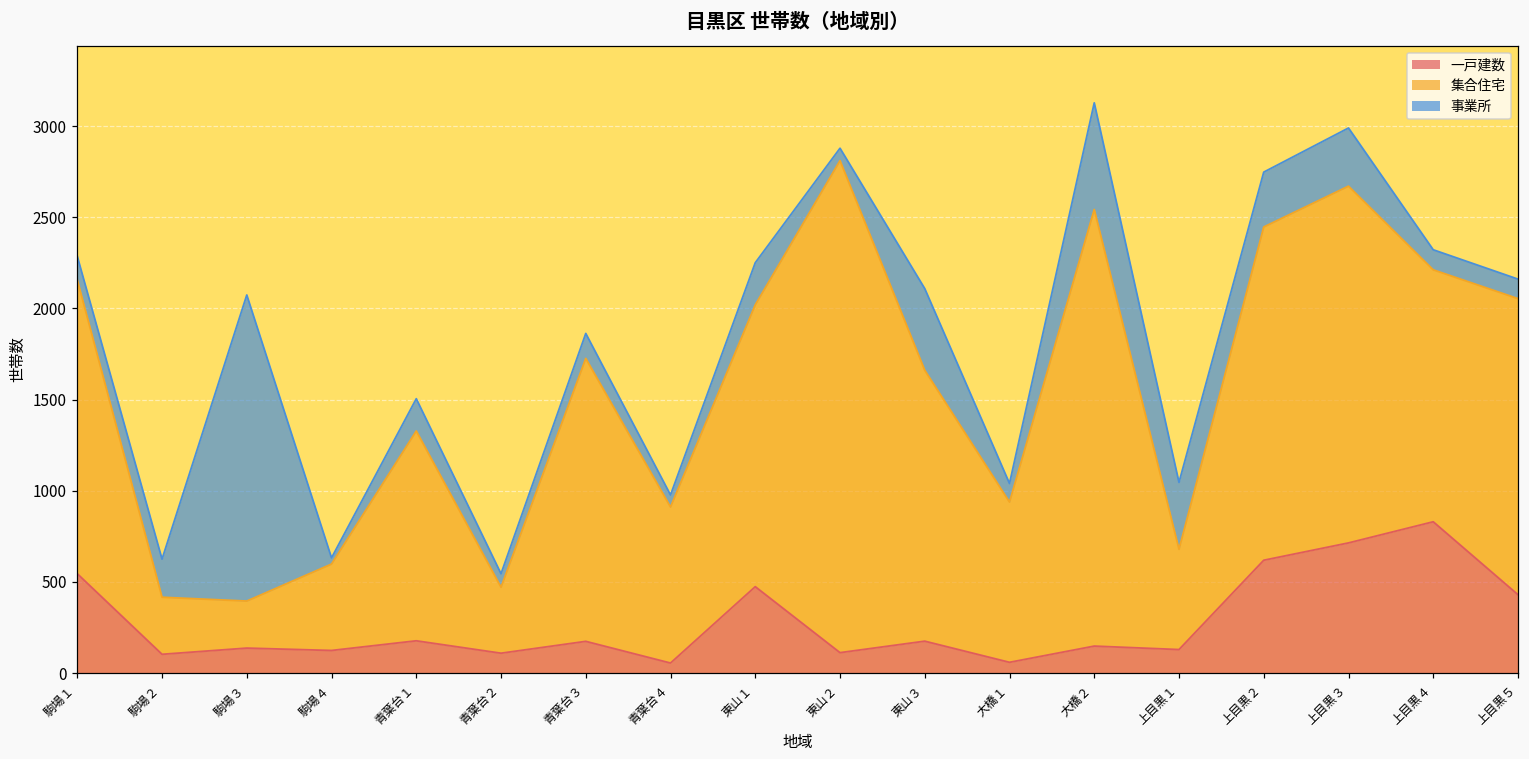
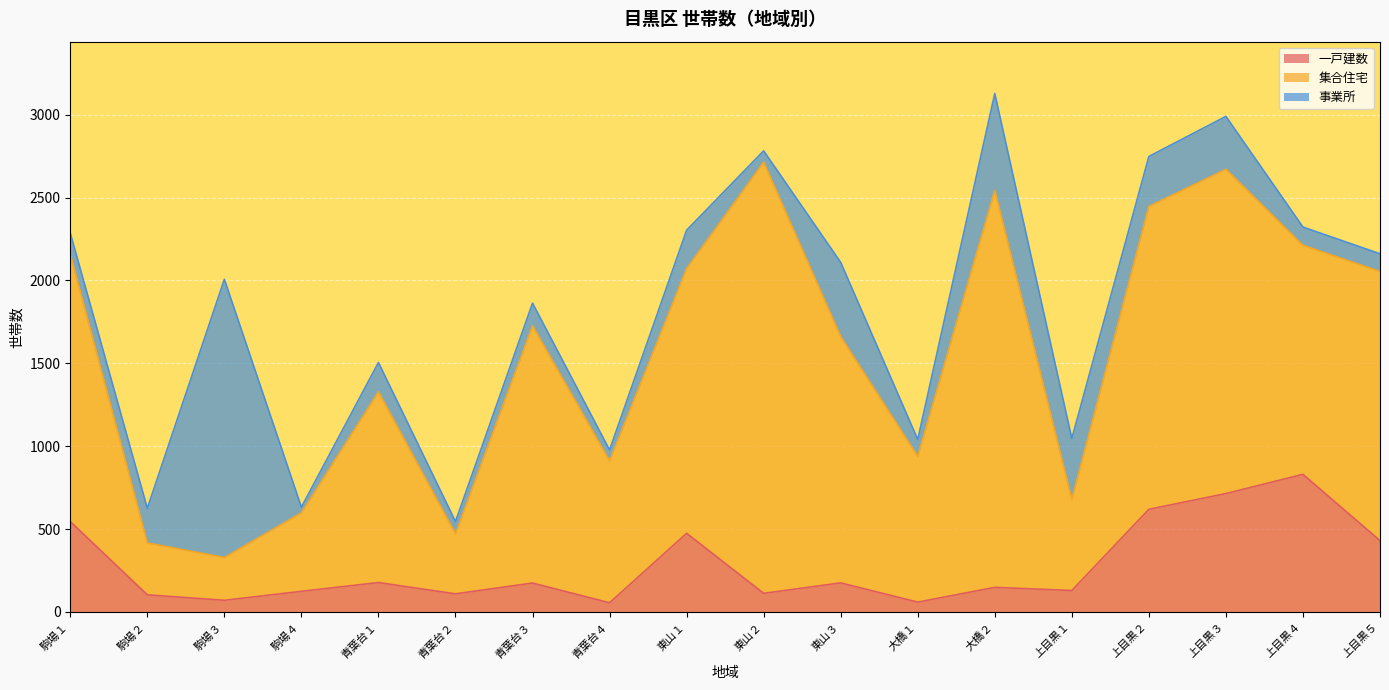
一戸建数, 駒場３: 140 -> 70
集合住宅, 東山１: 1550 -> 1600
集合住宅, 東山２: 2700 -> 2600
